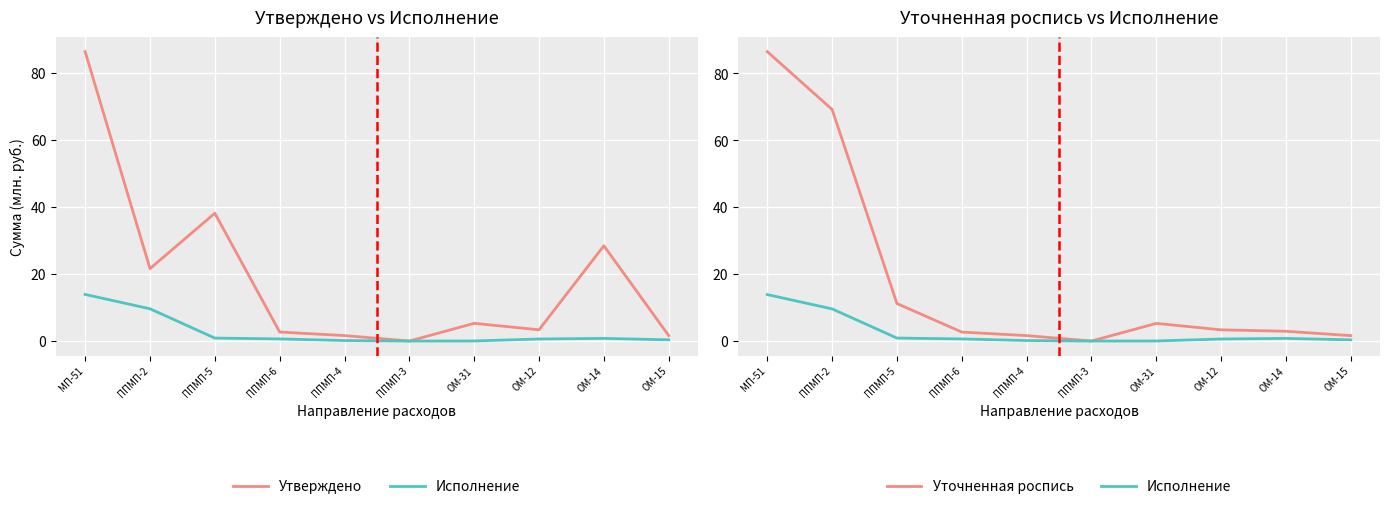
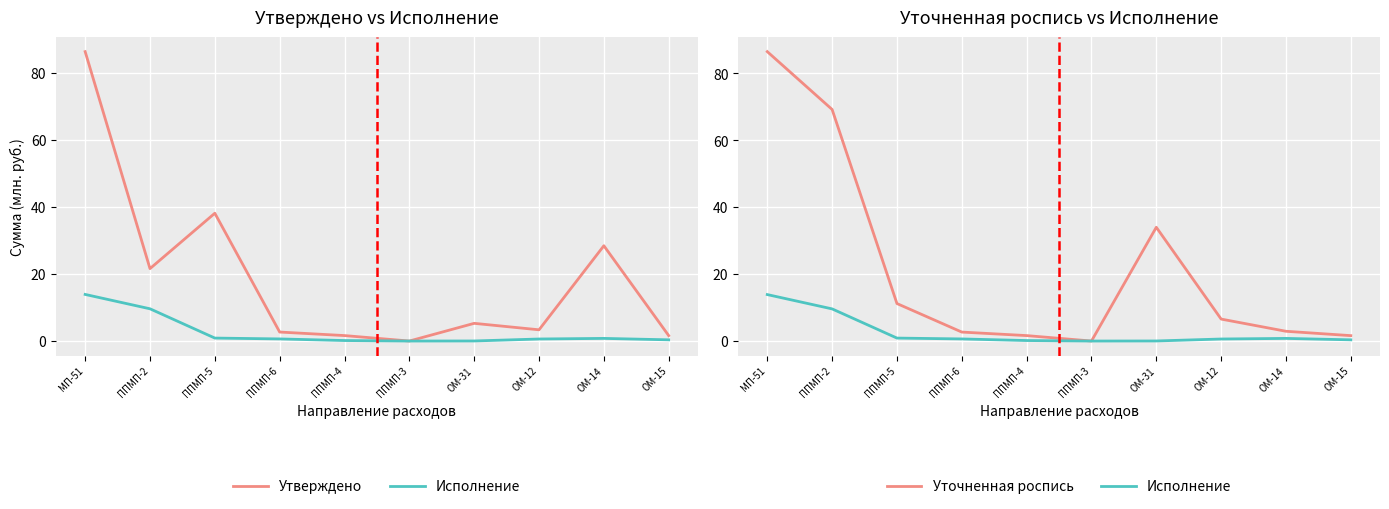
Уточненная роспись vs Исполнение, Уточненная роспись, ОМ-31: 5 -> 34
Уточненная роспись vs Исполнение, Уточненная роспись, ОМ-12: 3 -> 7
